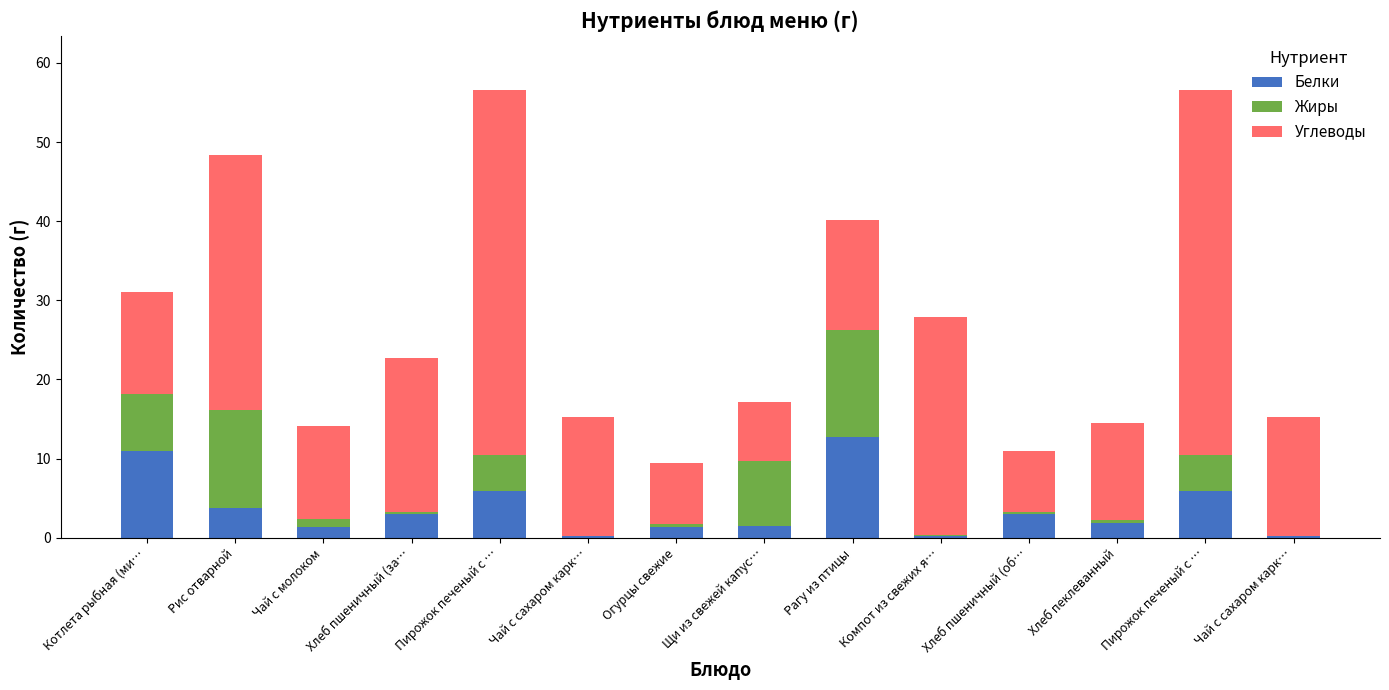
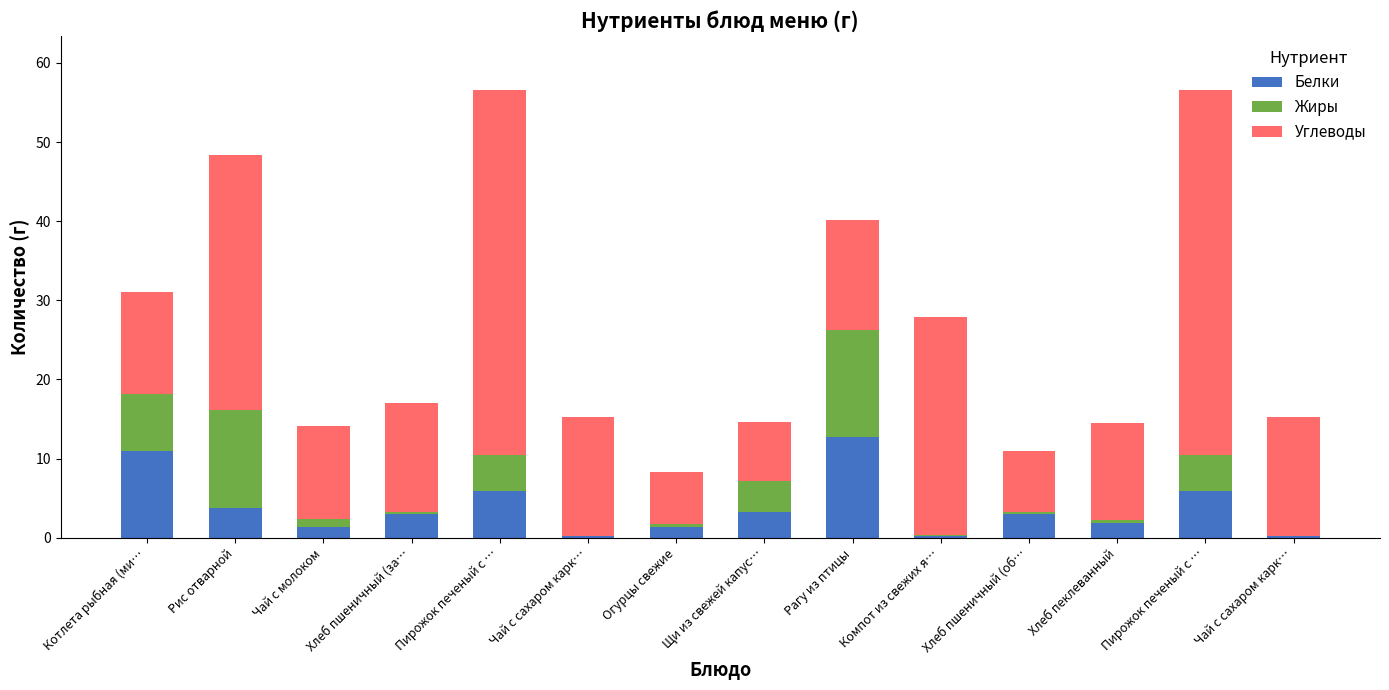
Углеводы, Хлеб пшеничный (за…: 20 -> 14
Углеводы, Огурцы свежие: 8 -> 7
Белки, Щи из свежей капус…: 2 -> 3
Жиры, Щи из свежей капус…: 8 -> 4
